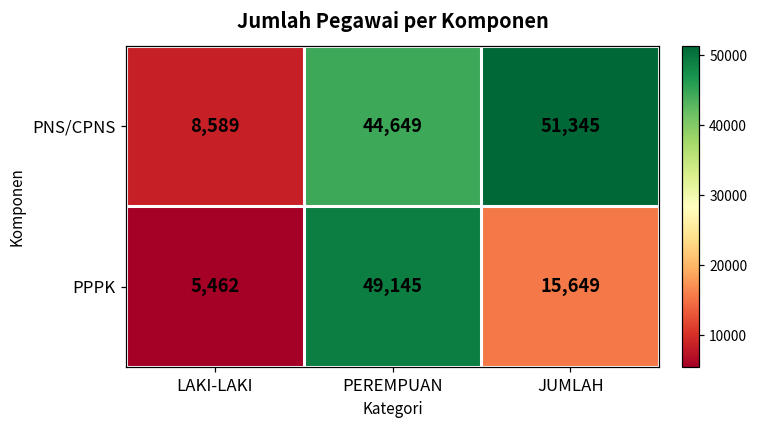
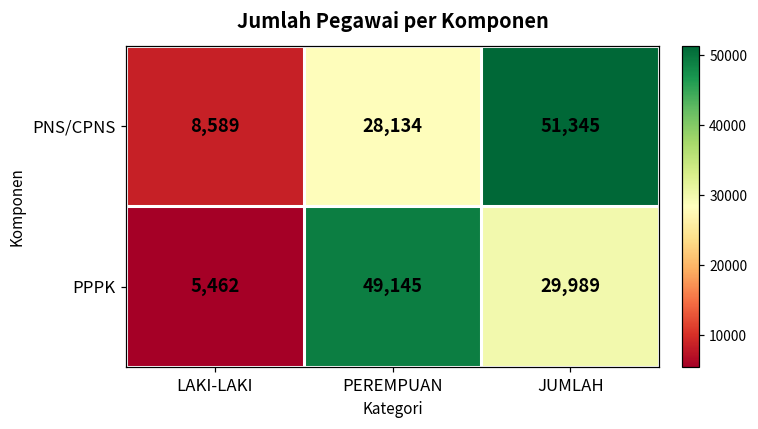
PNS/CPNS, PEREMPUAN: 44,649 -> 28,134
PPPK, JUMLAH: 15,649 -> 29,989
